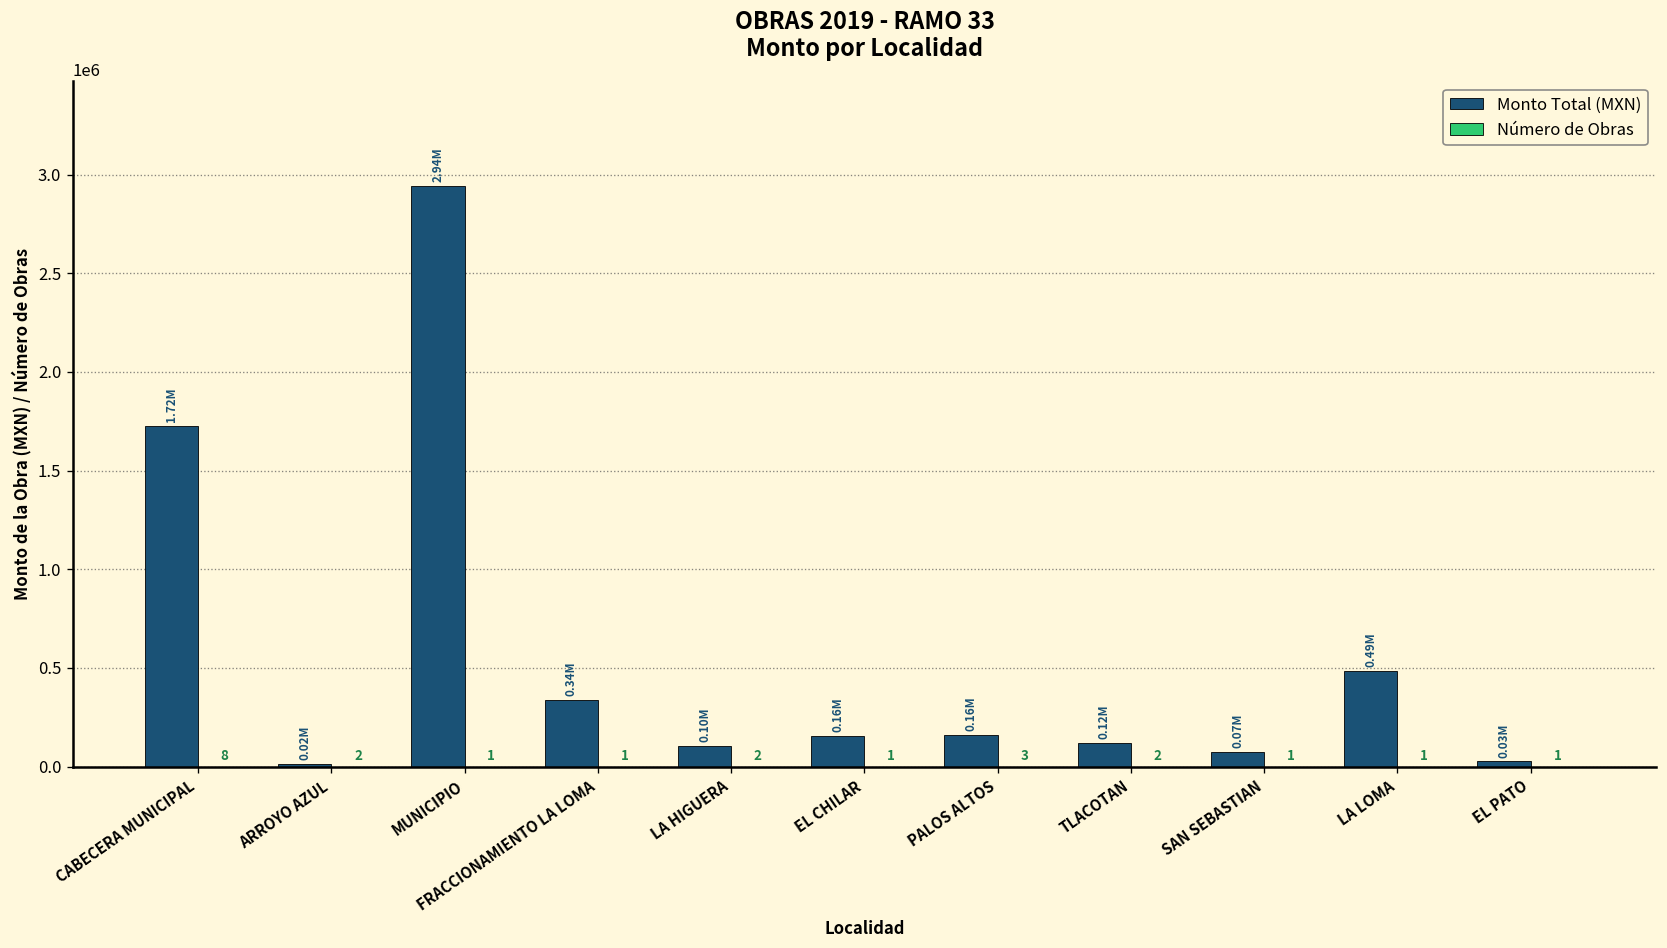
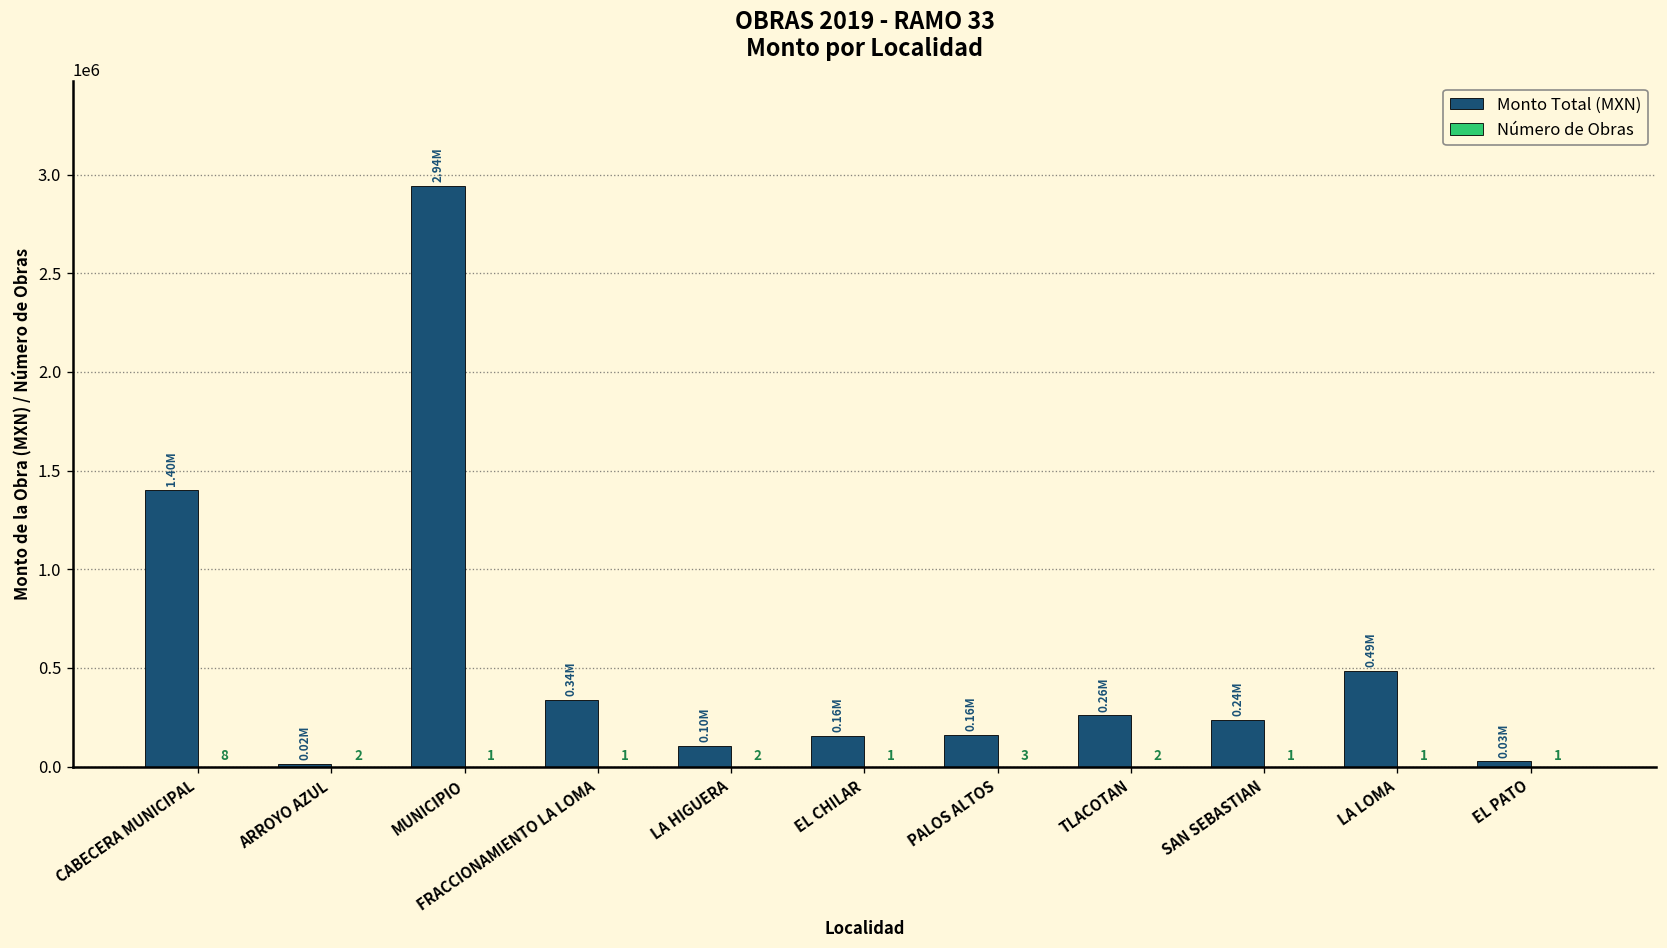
Monto Total (MXN), CABECERA MUNICIPAL: 1.72M -> 1.40M
Monto Total (MXN), TLACOTAN: 0.12M -> 0.26M
Monto Total (MXN), SAN SEBASTIAN: 0.07M -> 0.24M
